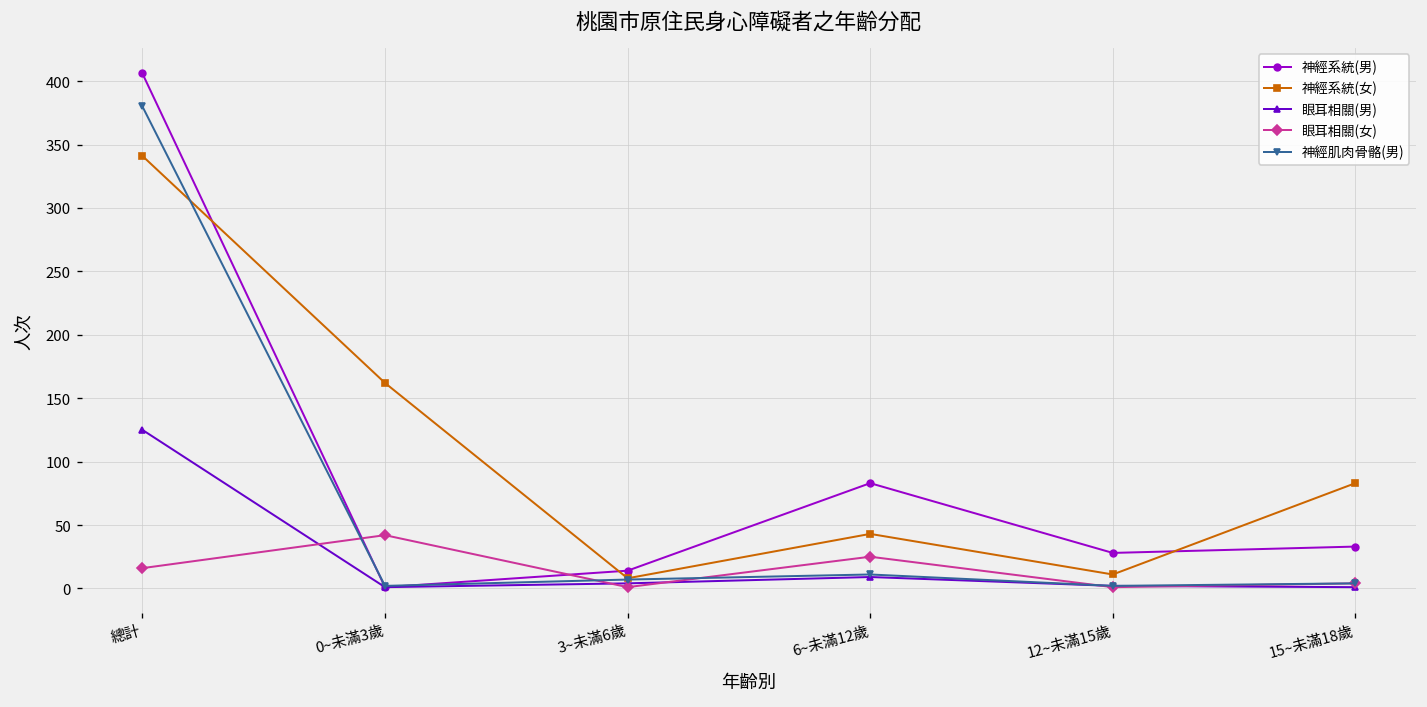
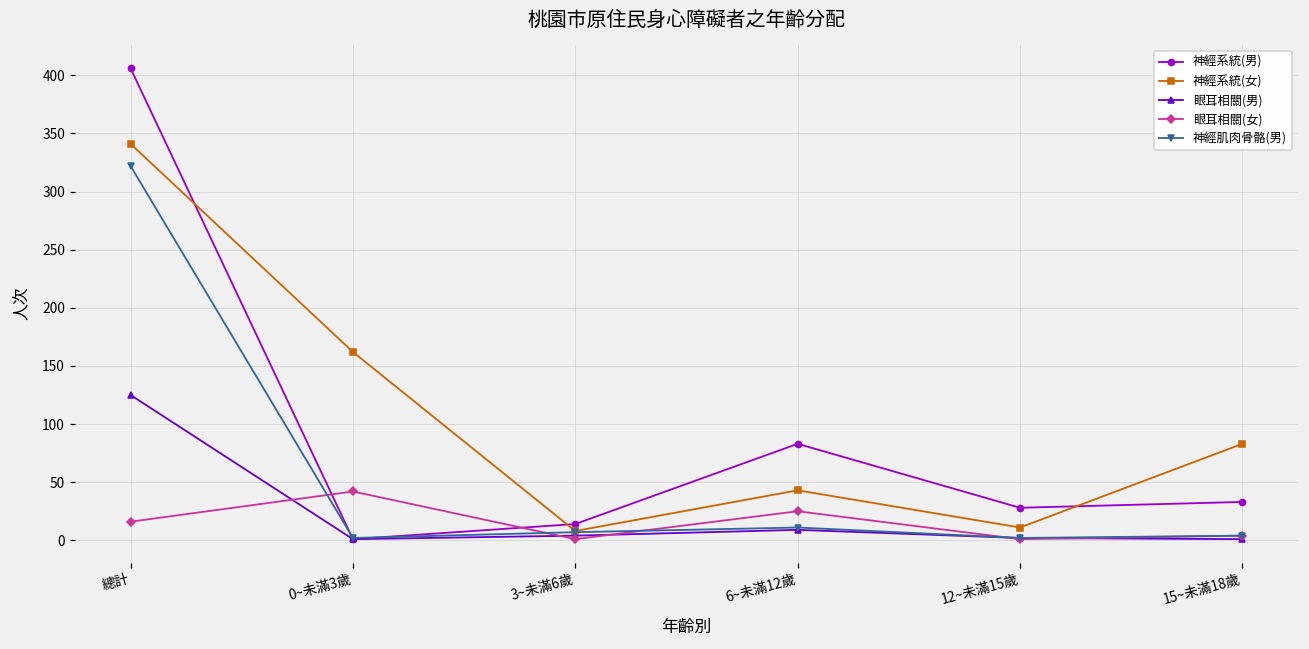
神經肌肉骨骼(男), 總計: 380 -> 322
